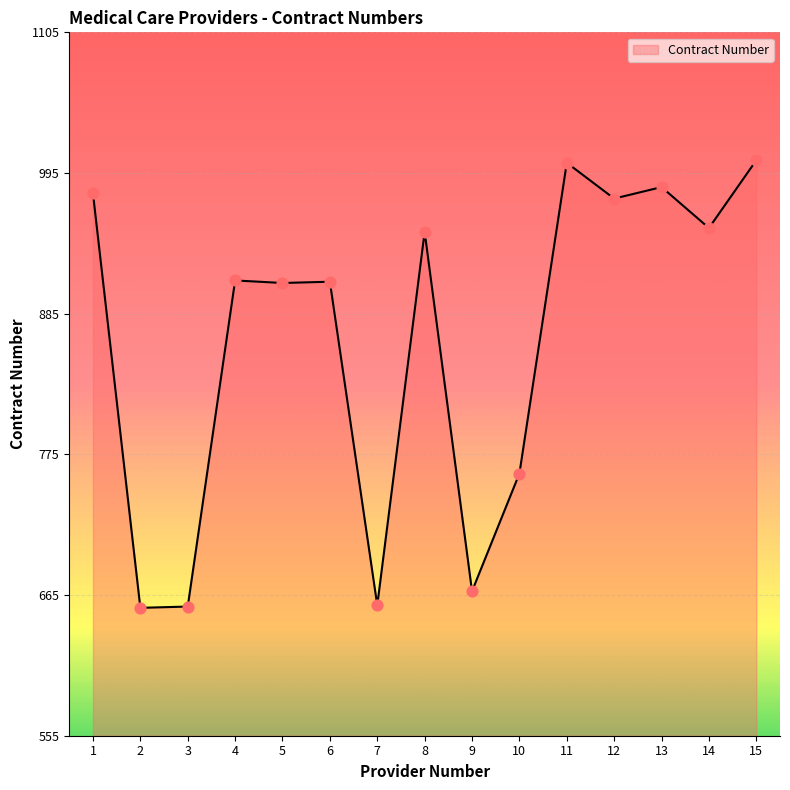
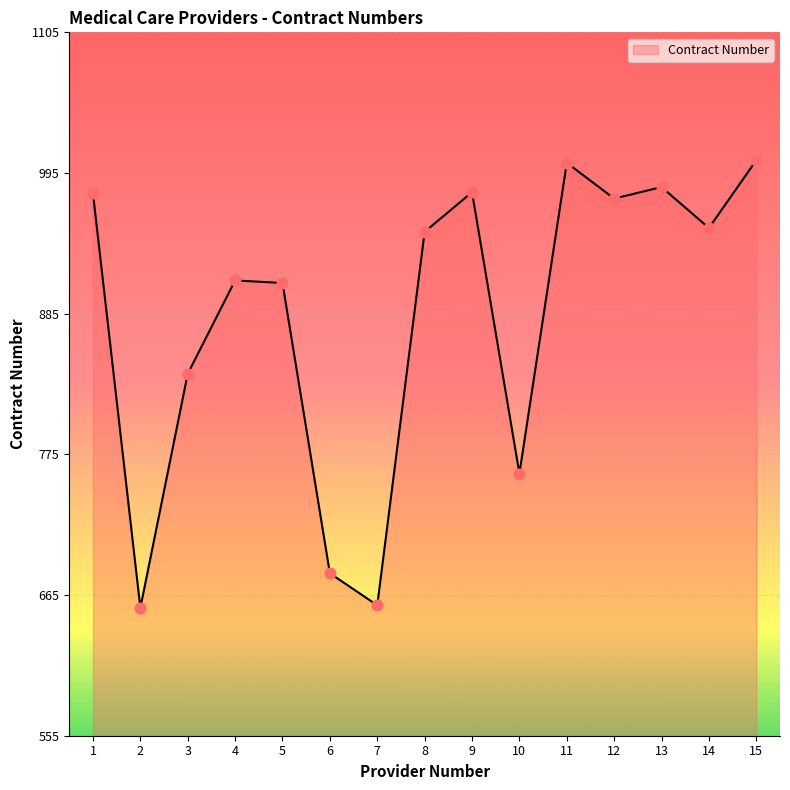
3: 656 -> 838
6: 910 -> 682
9: 668 -> 980
